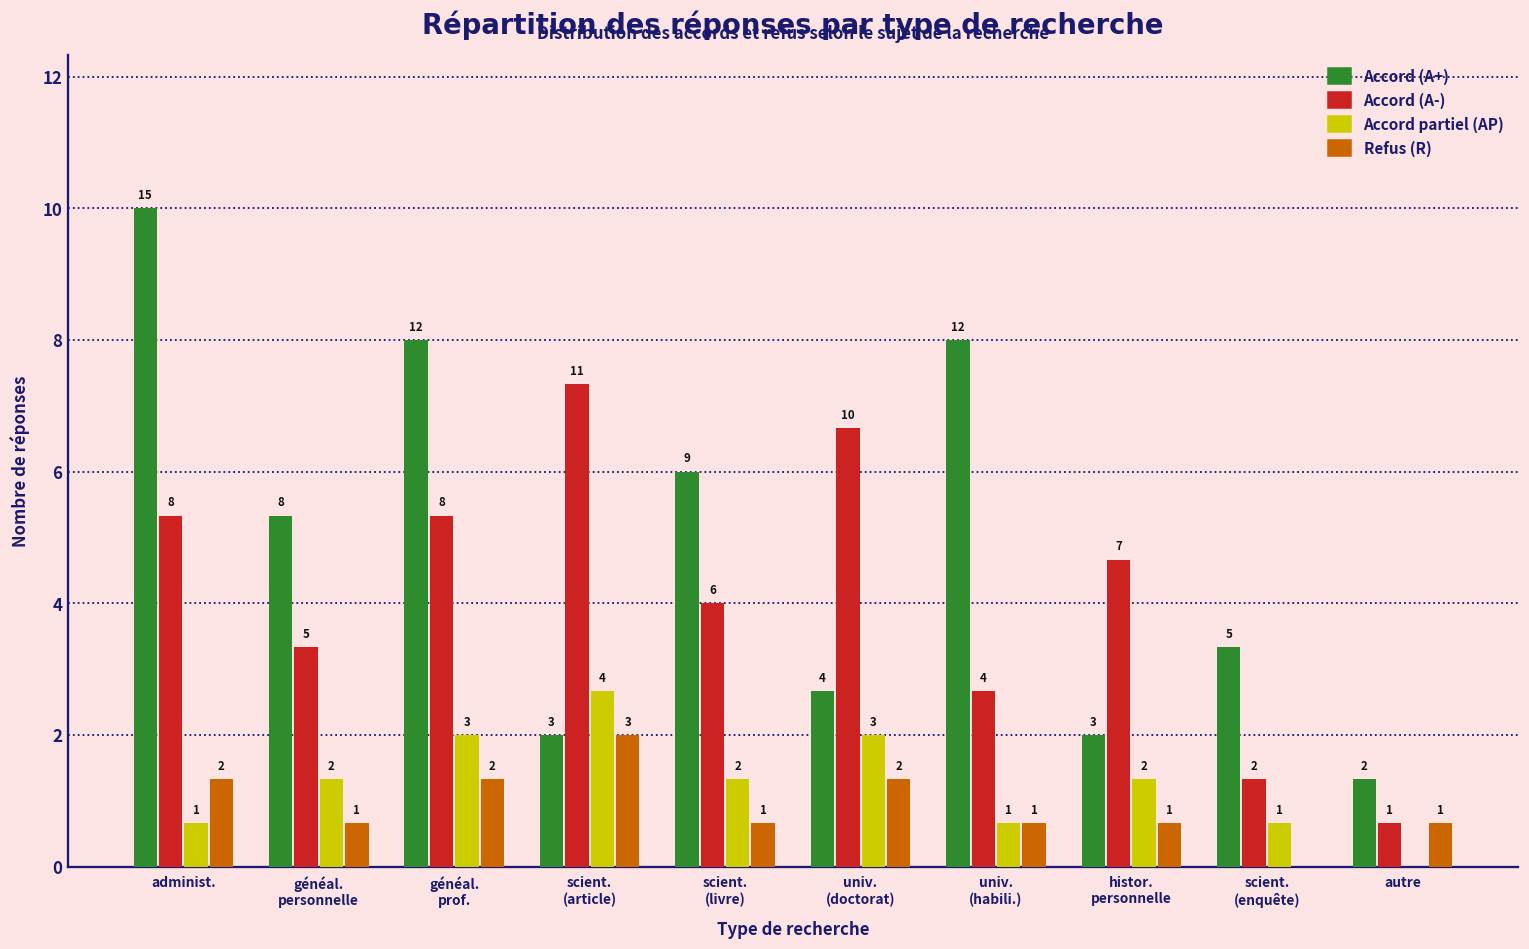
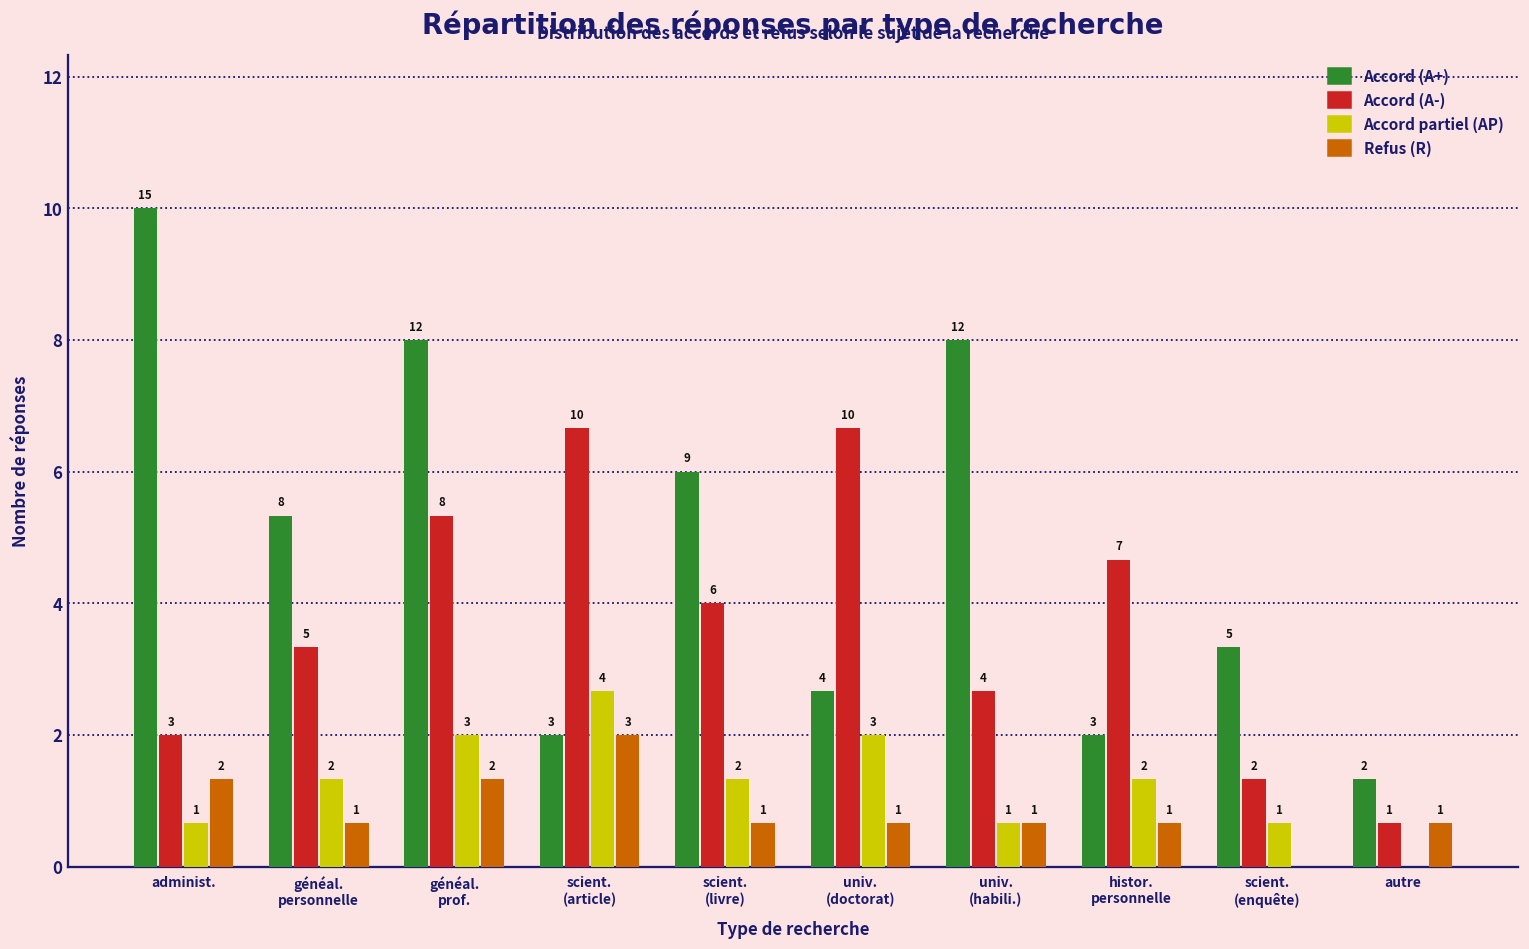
Accord (A-), administ.: 8 -> 3
Accord (A-), scient. (article): 11 -> 10
Refus (R), univ. (doctorat): 2 -> 1
